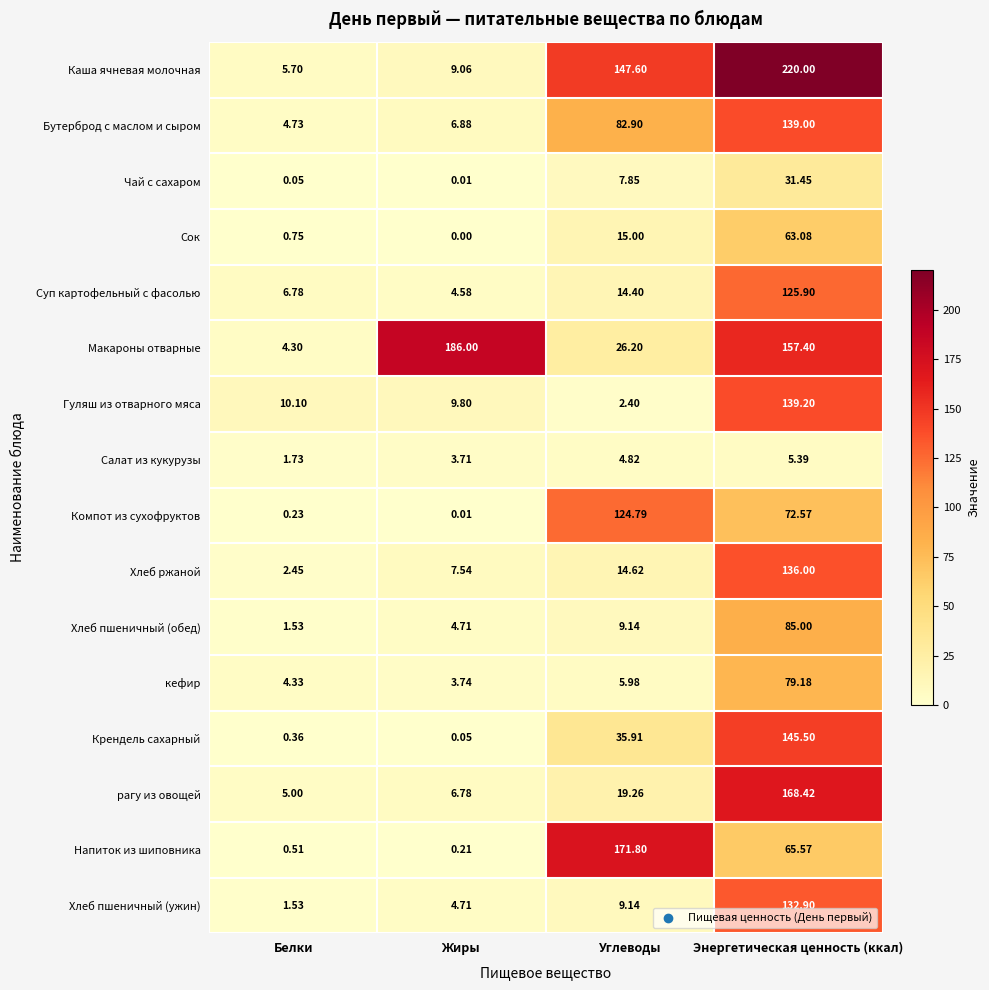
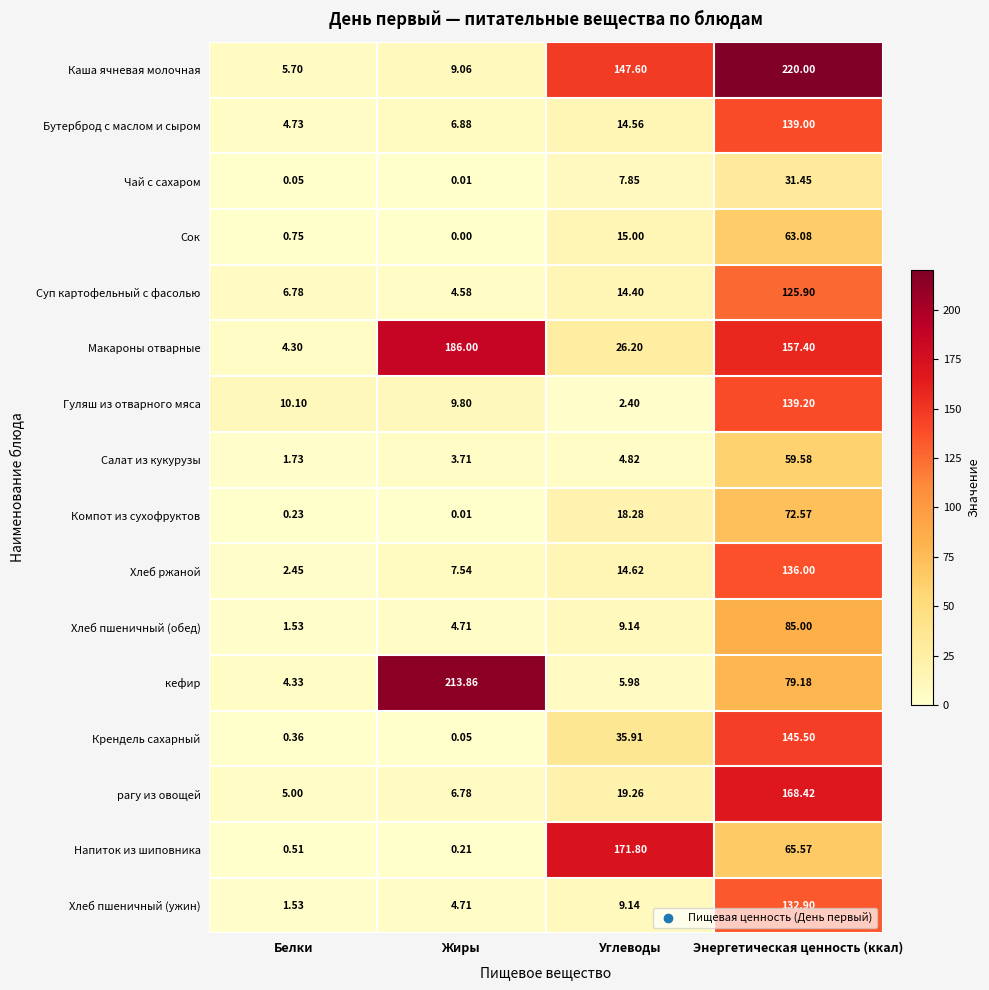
Бутерброд с маслом и сыром, Углеводы: 82.90 -> 14.56
Салат из кукурузы, Энергетическая ценность (ккал): 5.39 -> 59.58
Компот из сухофруктов, Углеводы: 124.79 -> 18.28
кефир, Жиры: 3.74 -> 213.86
